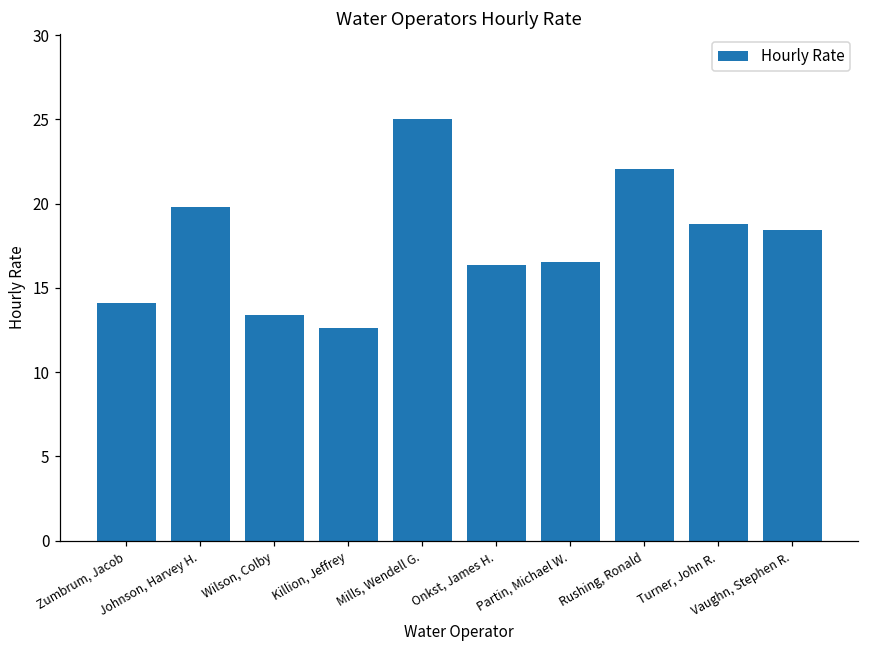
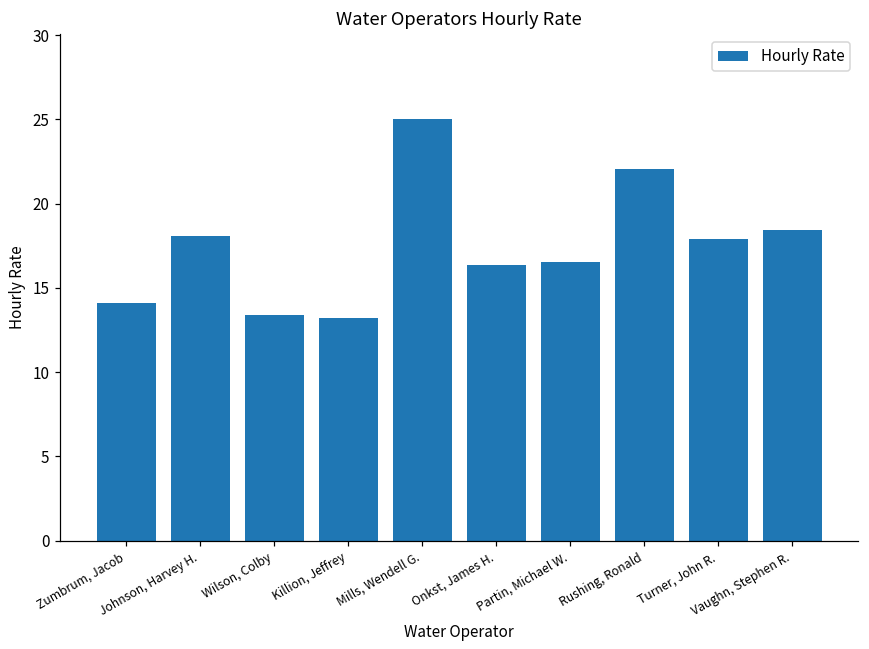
Johnson, Harvey H.: 19.8 -> 18.1
Killion, Jeffrey: 12.6 -> 13.2
Turner, John R.: 18.8 -> 17.9
